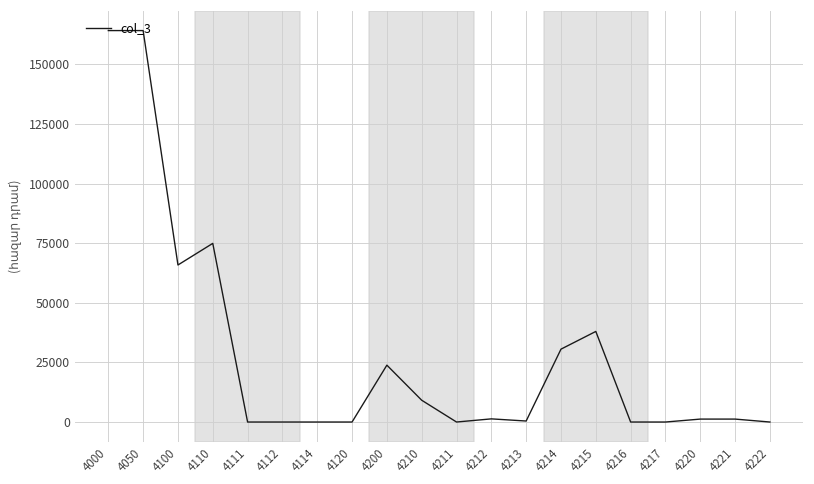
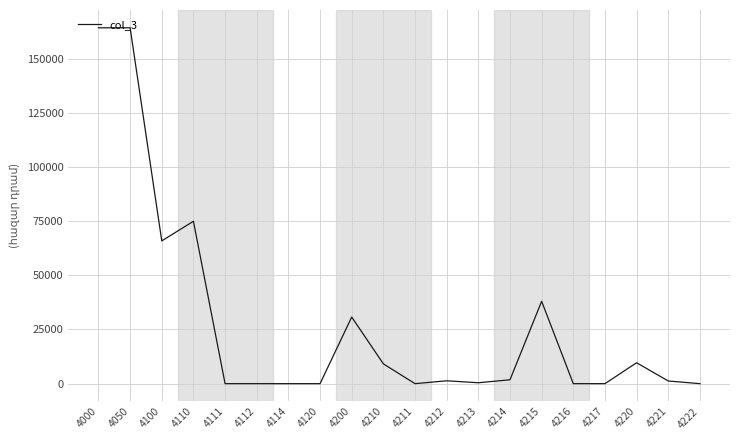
4200: 24000 -> 31000
4214: 31000 -> 2000
4220: 1000 -> 10000
